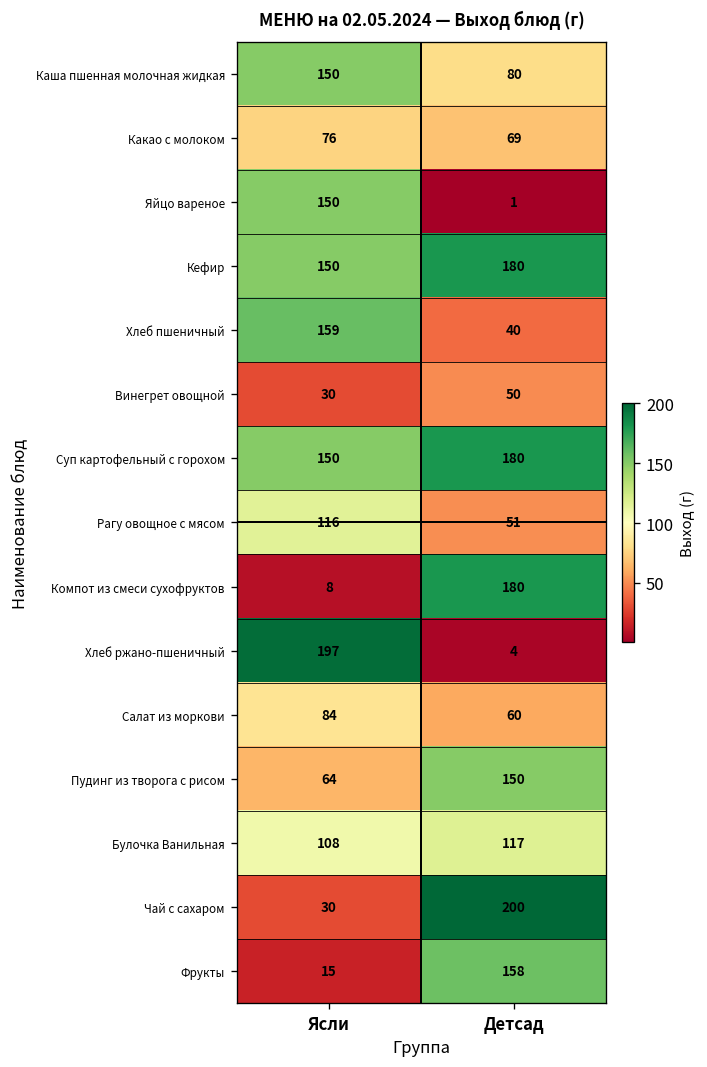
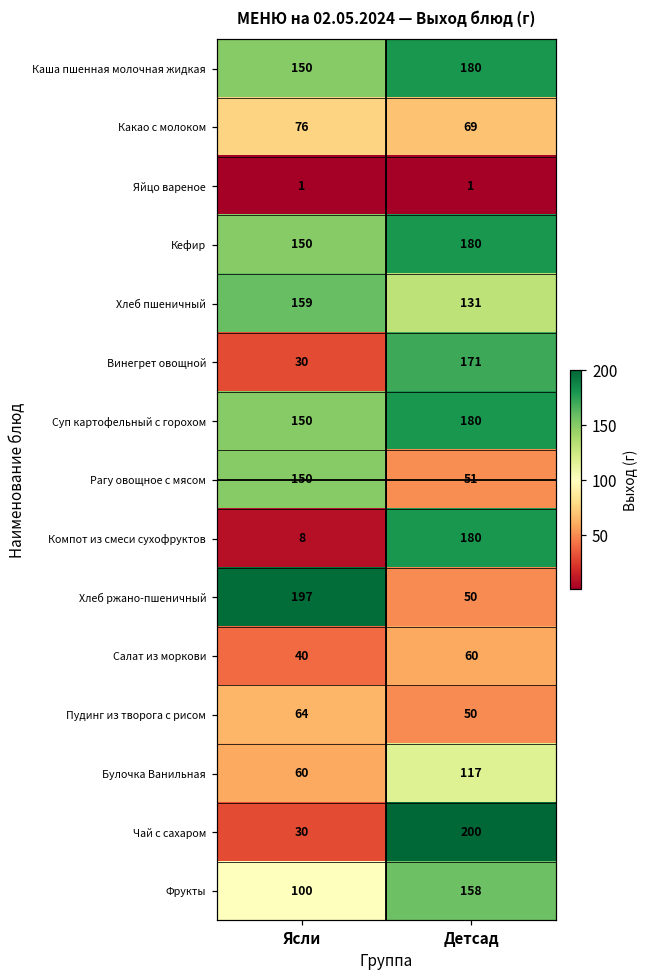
Каша пшенная молочная жидкая, Детсад: 80 -> 180
Яйцо вареное, Ясли: 150 -> 1
Хлеб пшеничный, Детсад: 40 -> 131
Винегрет овощной, Детсад: 50 -> 171
Рагу овощное с мясом, Ясли: 116 -> 150
Хлеб ржано-пшеничный, Детсад: 4 -> 50
Салат из моркови, Ясли: 84 -> 40
Пудинг из творога с рисом, Детсад: 150 -> 50
Булочка Ванильная, Ясли: 108 -> 60
Фрукты, Ясли: 15 -> 100
